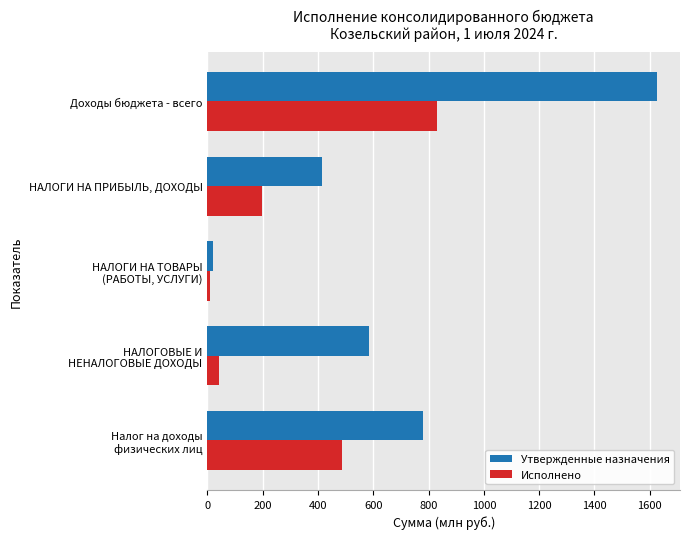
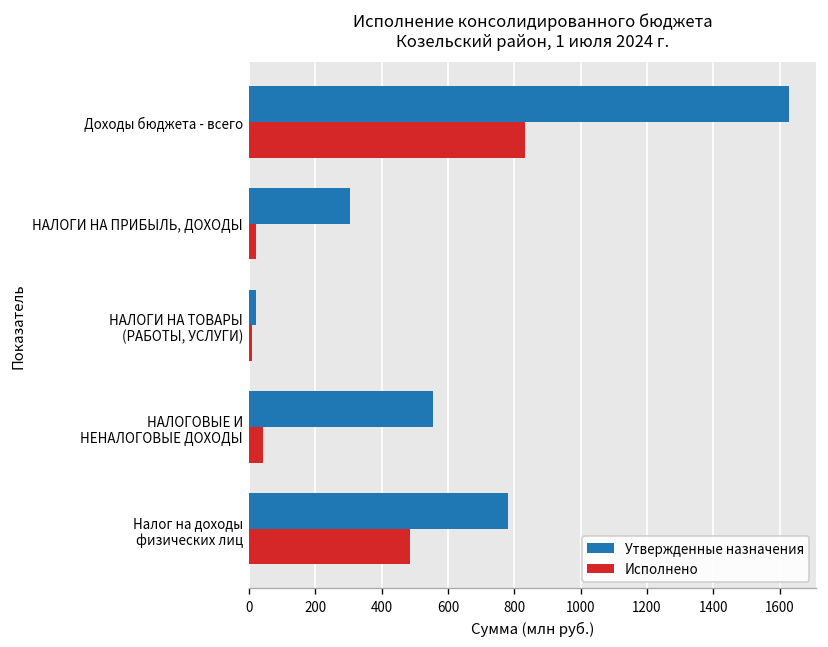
Утвержденные назначения, НАЛОГИ НА ПРИБЫЛЬ, ДОХОДЫ: 410 -> 310
Исполнено, НАЛОГИ НА ПРИБЫЛЬ, ДОХОДЫ: 200 -> 20
Утвержденные назначения, НАЛОГОВЫЕ И НЕНАЛОГОВЫЕ ДОХОДЫ: 590 -> 560
